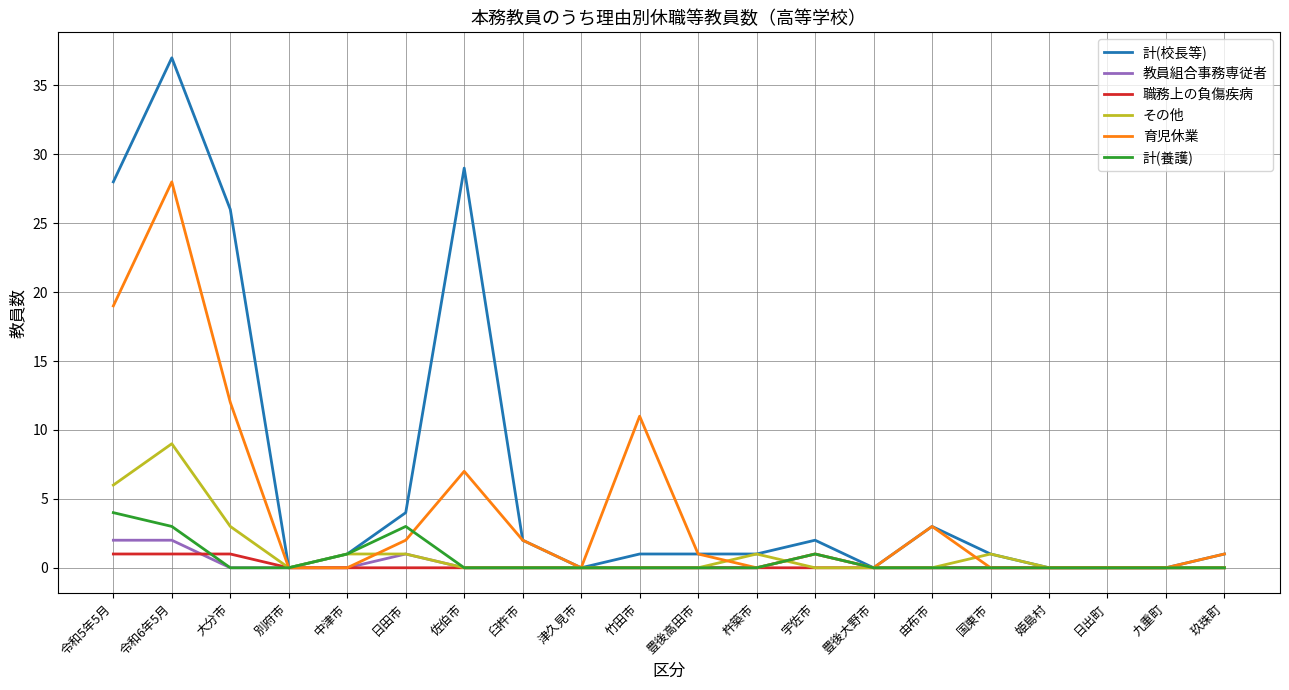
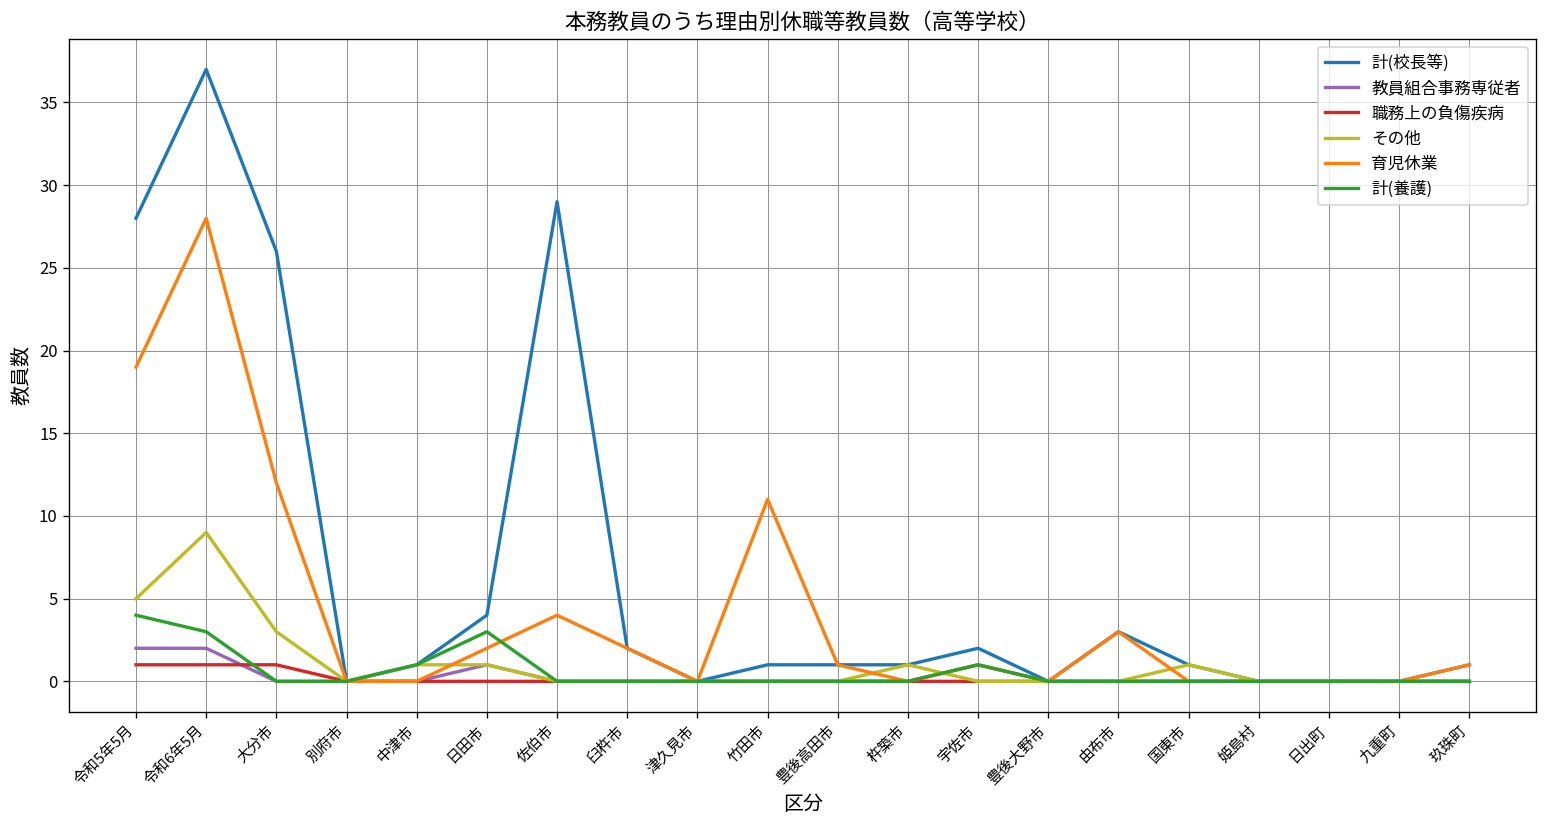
その他, 令和5年5月: 6 -> 5
育児休業, 佐伯市: 7 -> 4
